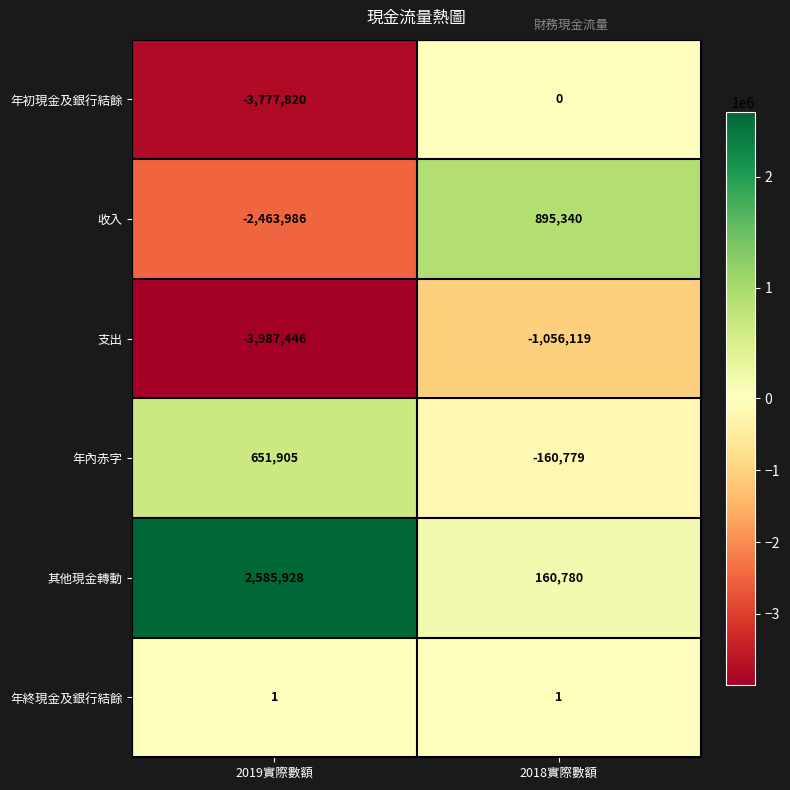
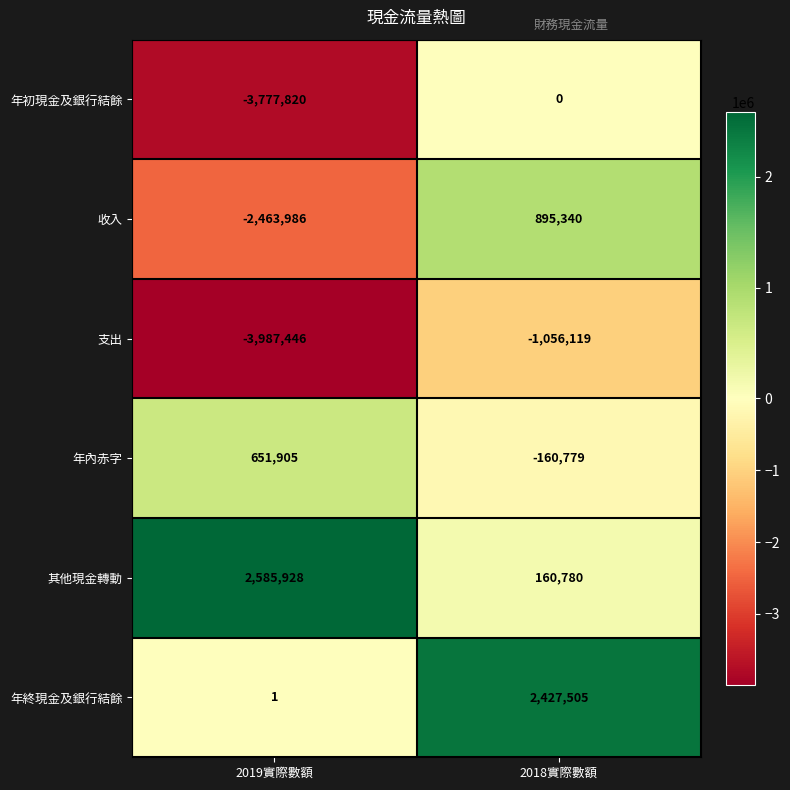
年終現金及銀行結餘, 2018實際數額: 1 -> 2,427,505
